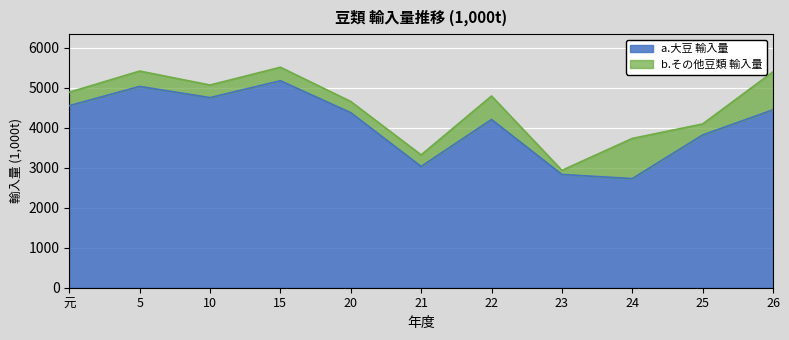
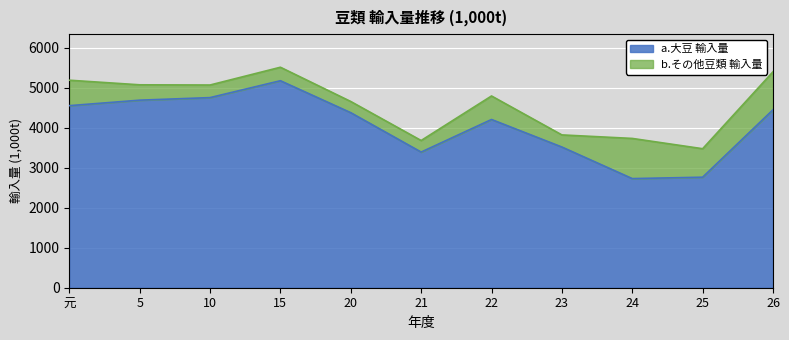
b.その他豆類 輸入量, 元: 300 -> 600
a.大豆 輸入量, 5: 5000 -> 4700
a.大豆 輸入量, 21: 3000 -> 3400
a.大豆 輸入量, 23: 2800 -> 3500
b.その他豆類 輸入量, 23: 100 -> 300
a.大豆 輸入量, 25: 3800 -> 2800
b.その他豆類 輸入量, 25: 300 -> 700
